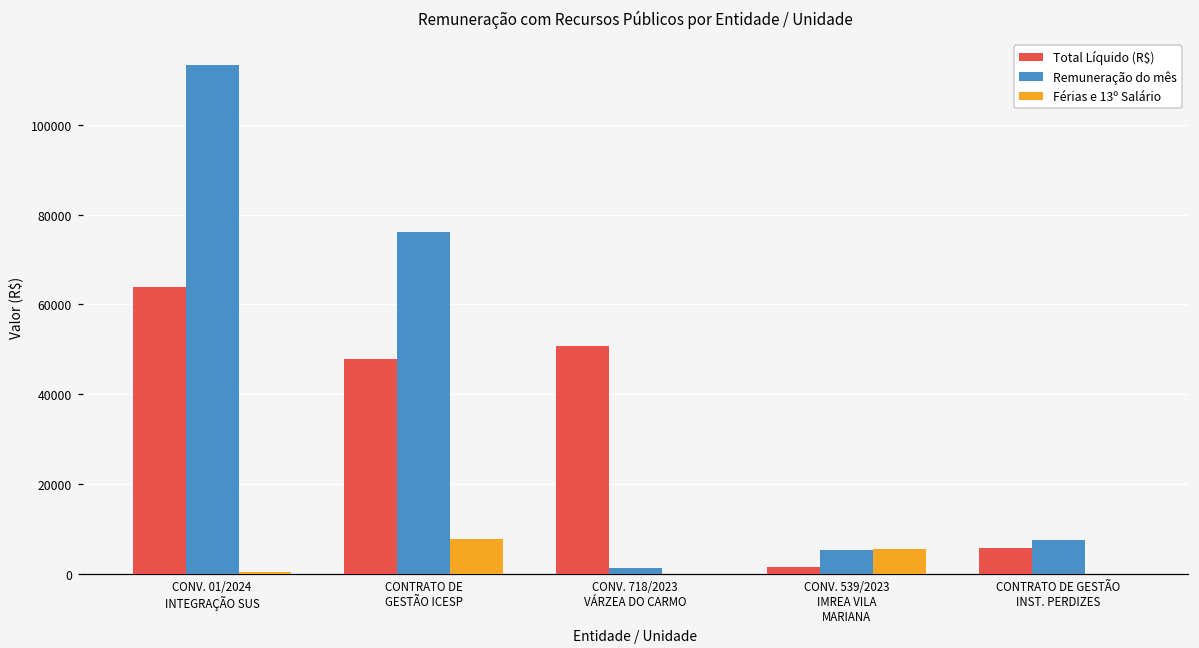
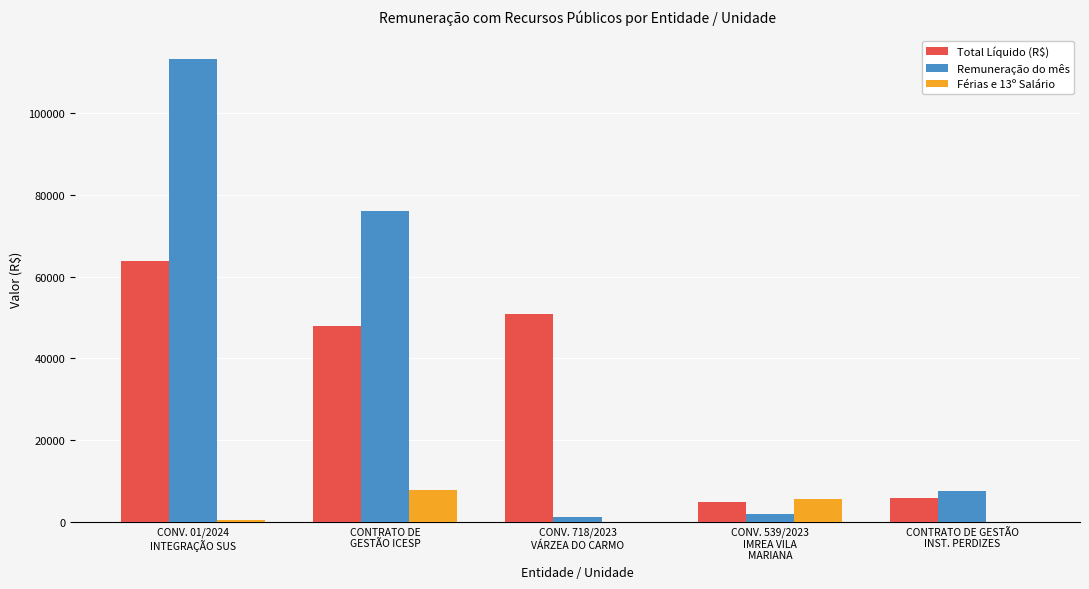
Total Líquido (R$), CONV. 539/2023 IMREA VILA MARIANA: 2000 -> 5000
Remuneração do mês, CONV. 539/2023 IMREA VILA MARIANA: 5000 -> 2000
